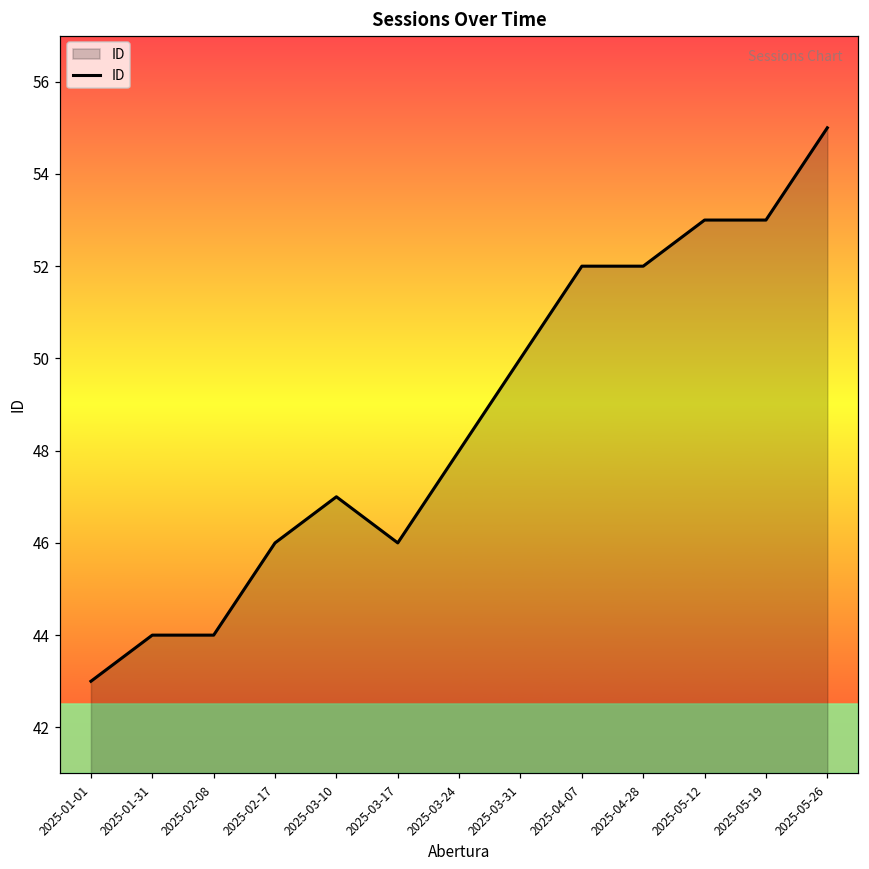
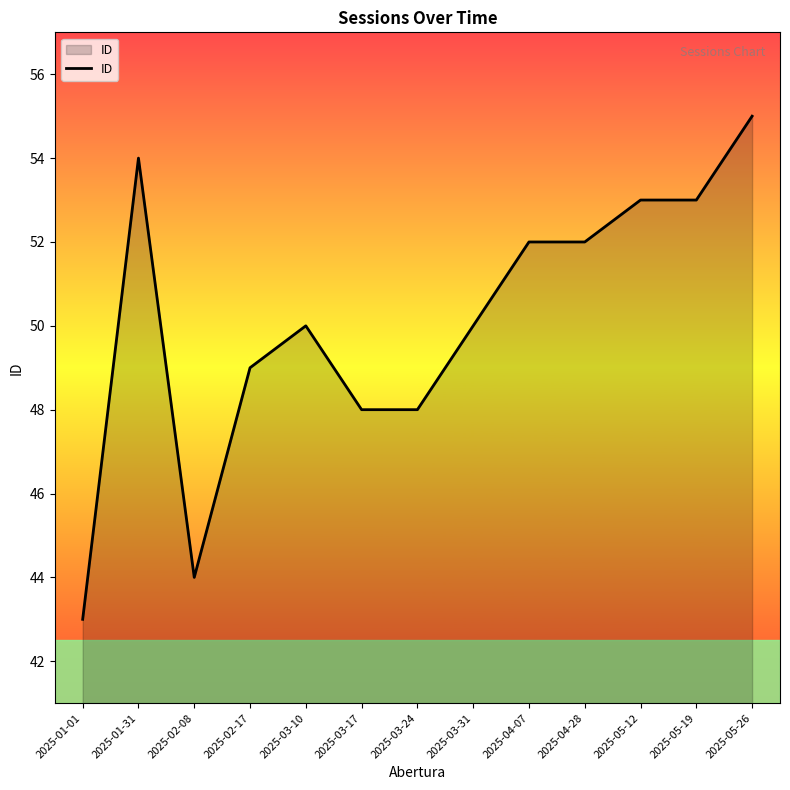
2025-01-31: 44 -> 54
2025-02-17: 46 -> 49
2025-03-10: 47 -> 50
2025-03-17: 46 -> 48
